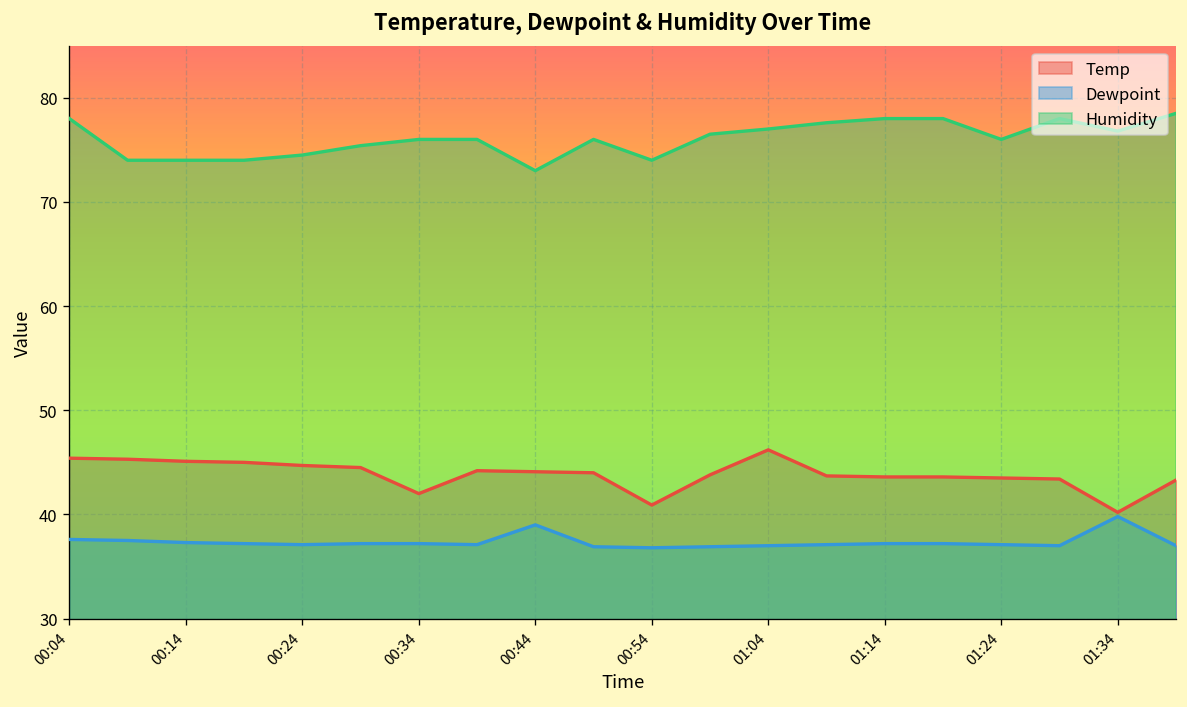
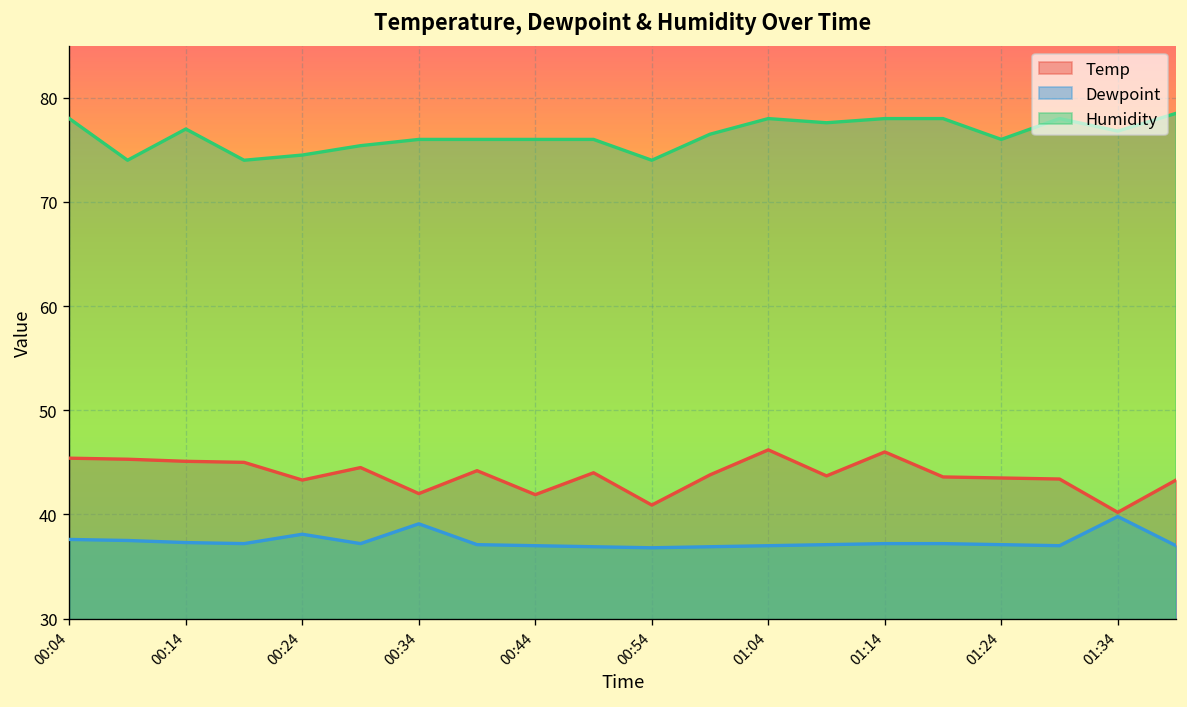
Humidity, 00:14: 74 -> 77
Temp, 00:24: 45 -> 43
Dewpoint, 00:24: 37 -> 38
Dewpoint, 00:34: 37 -> 39
Temp, 00:44: 44 -> 42
Dewpoint, 00:44: 39 -> 37
Humidity, 00:44: 73 -> 76
Humidity, 01:04: 77 -> 78
Temp, 01:14: 44 -> 46
